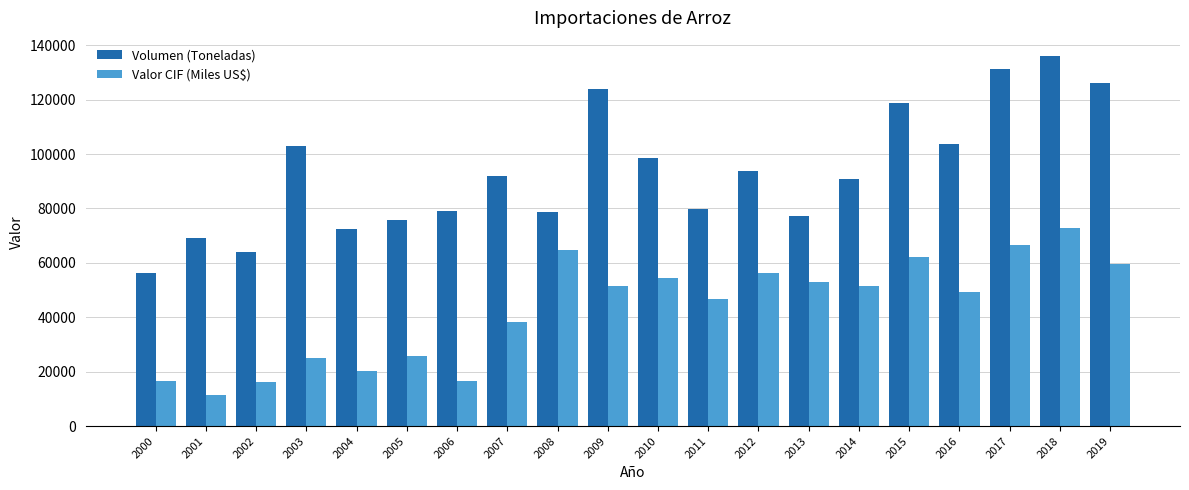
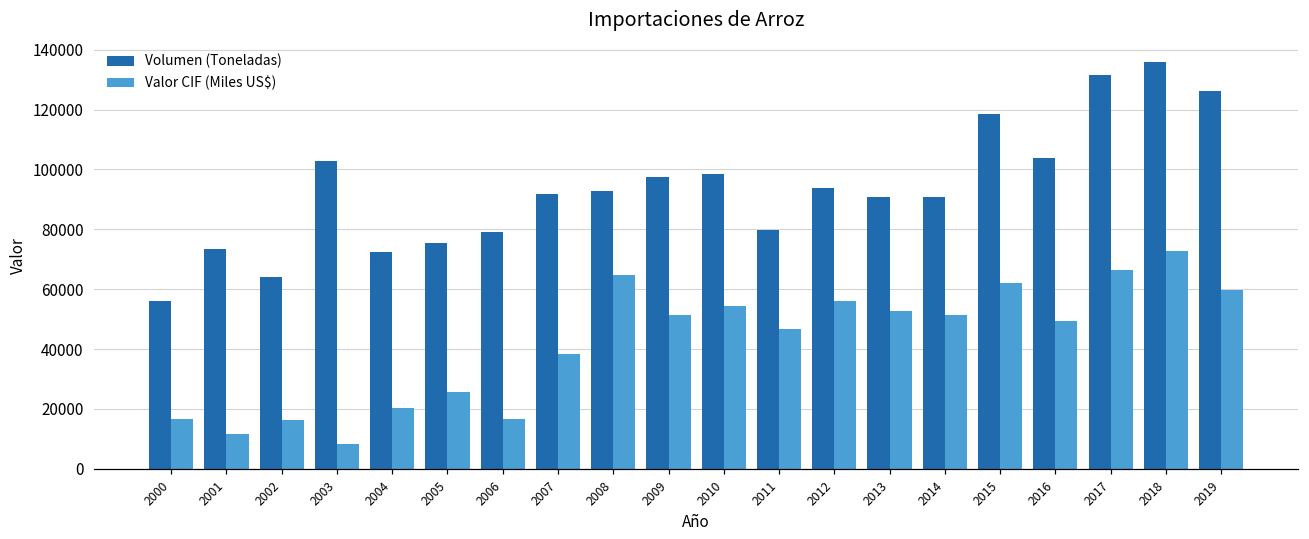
Volumen (Toneladas), 2001: 69000 -> 73000
Valor CIF (Miles US$), 2003: 25000 -> 8000
Volumen (Toneladas), 2008: 79000 -> 93000
Volumen (Toneladas), 2009: 124000 -> 98000
Volumen (Toneladas), 2013: 77000 -> 91000
